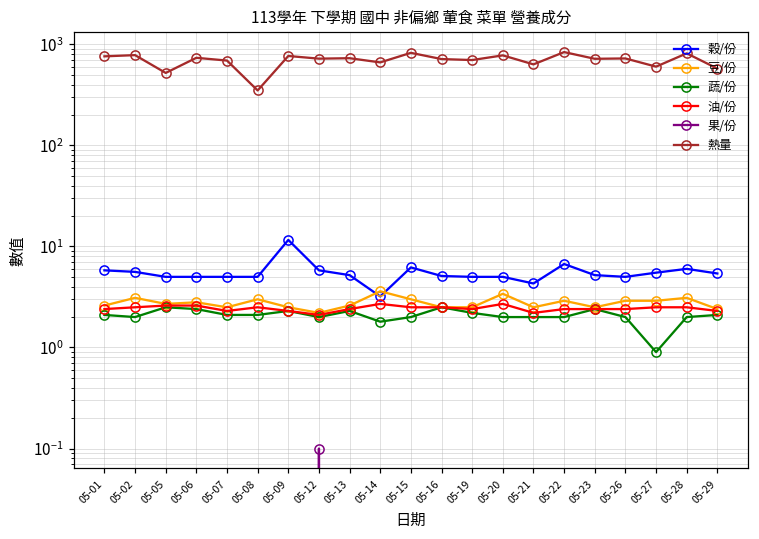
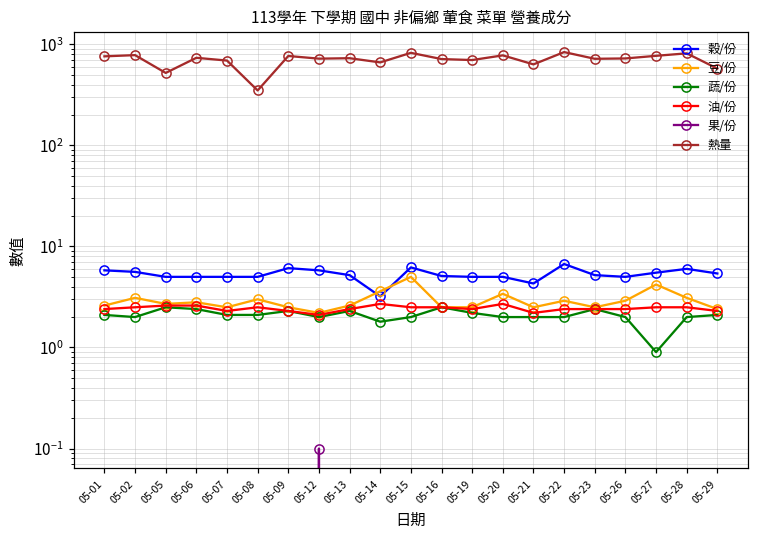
穀/份, 05-09: 12 -> 6
豆/份, 05-15: 3 -> 5
豆/份, 05-27: 2.9 -> 4
熱量, 05-27: 600 -> 800
